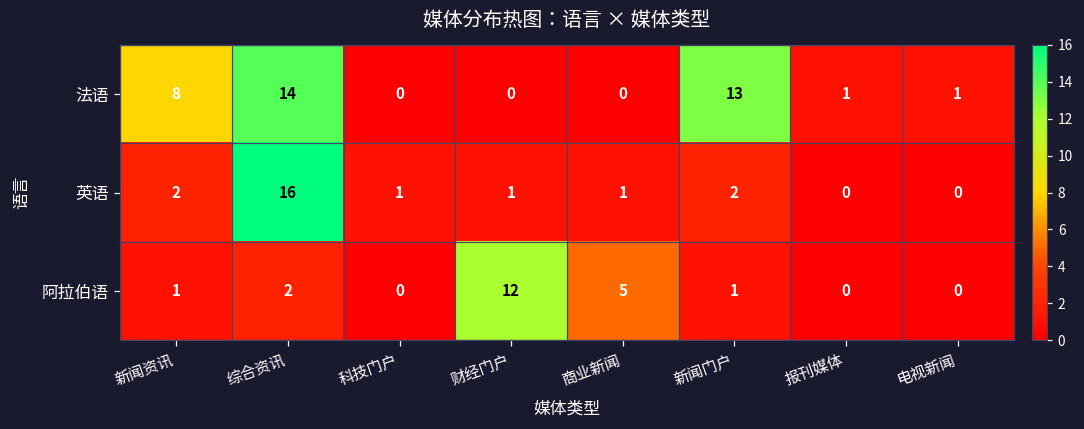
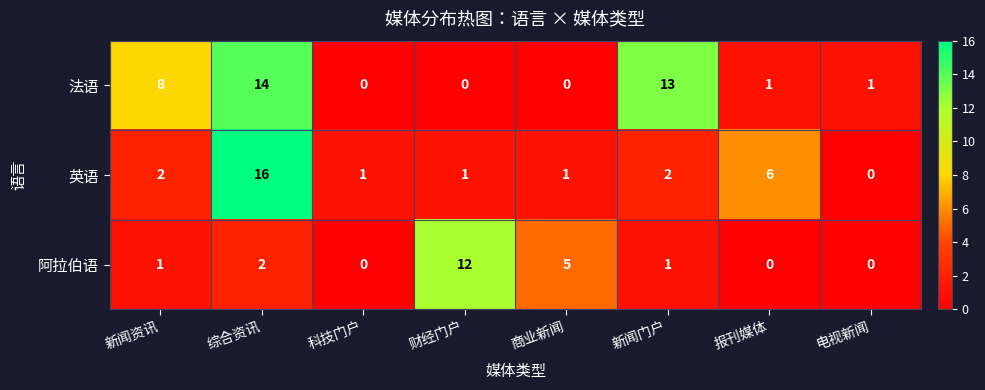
英语, 报刊媒体: 0 -> 6
